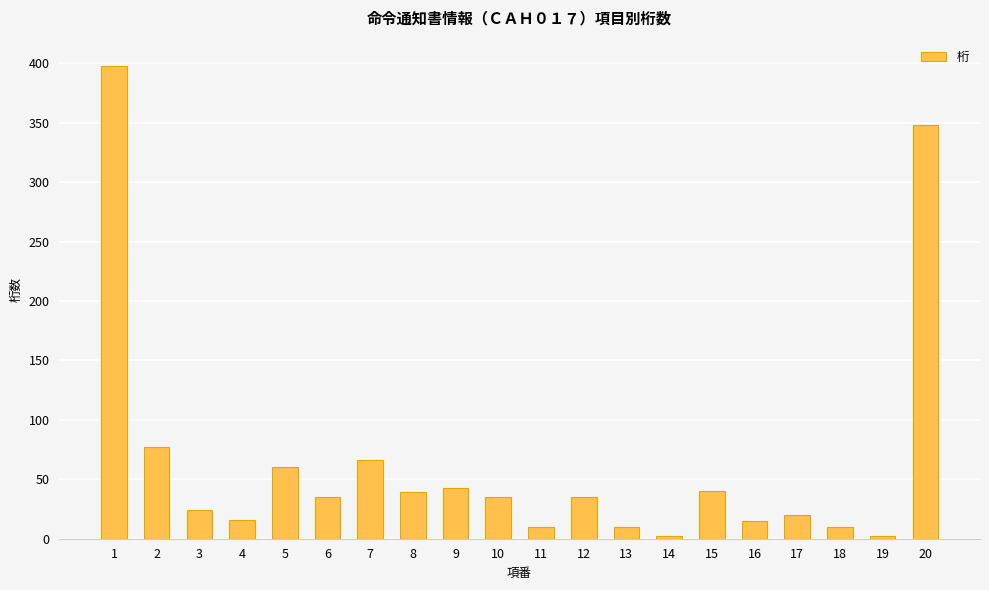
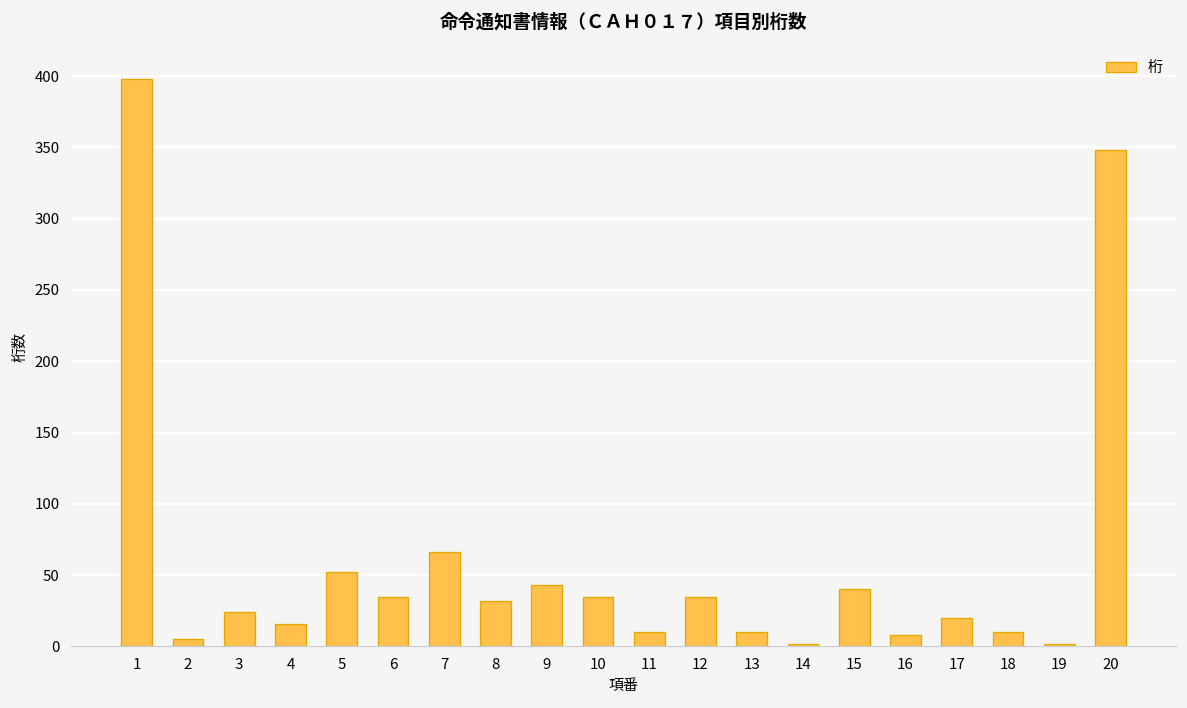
2: 77 -> 5
5: 60 -> 52
8: 39 -> 32
16: 15 -> 8
